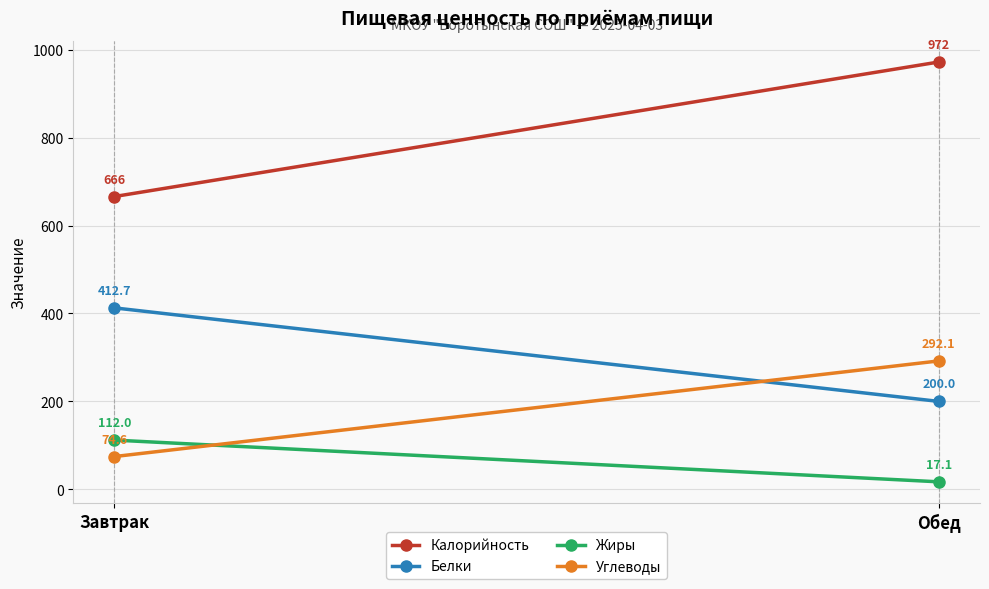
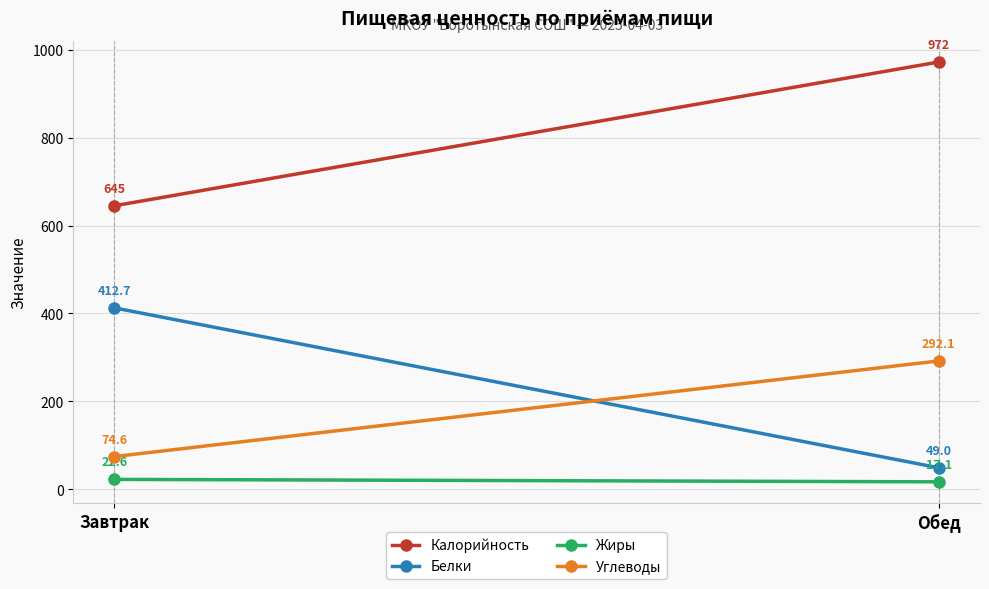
Калорийность, Завтрак: 666 -> 645
Жиры, Завтрак: 112.0 -> 22.6
Белки, Обед: 200.0 -> 49.0
